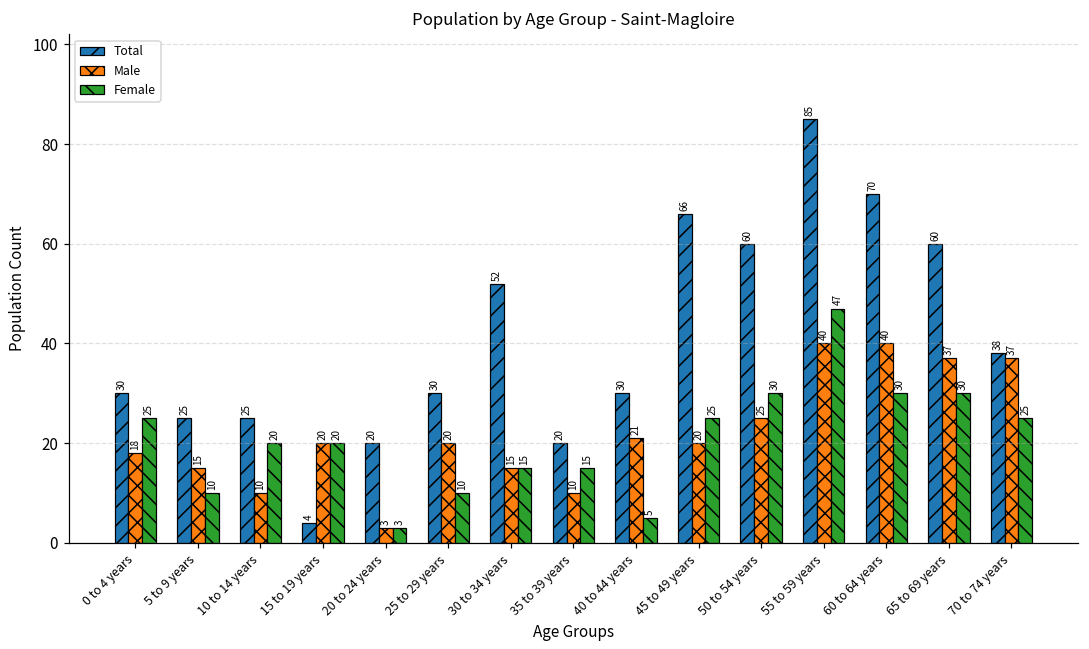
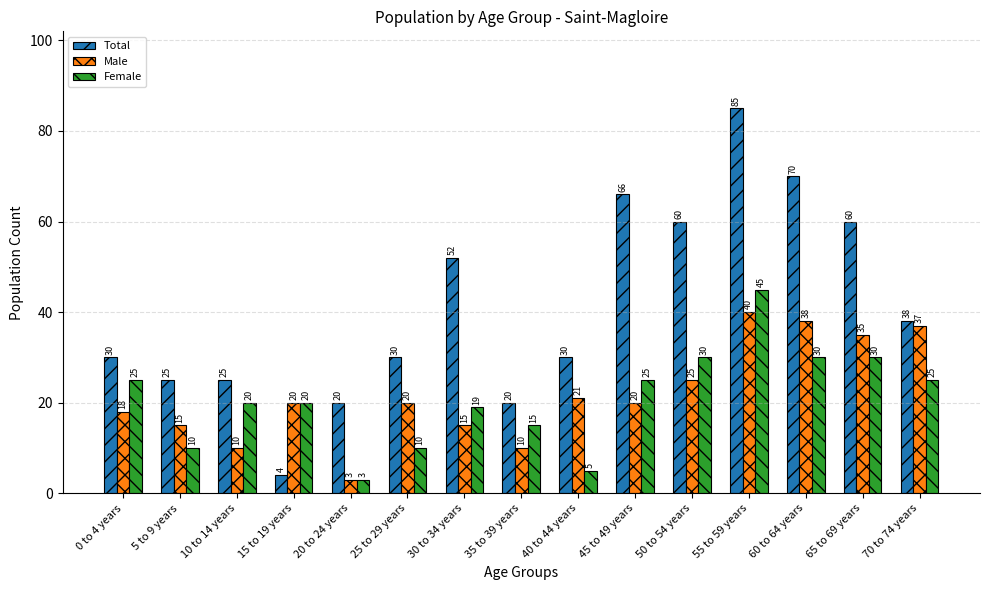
Female, 30 to 34 years: 15 -> 19
Female, 55 to 59 years: 47 -> 45
Male, 60 to 64 years: 40 -> 38
Male, 65 to 69 years: 37 -> 35
